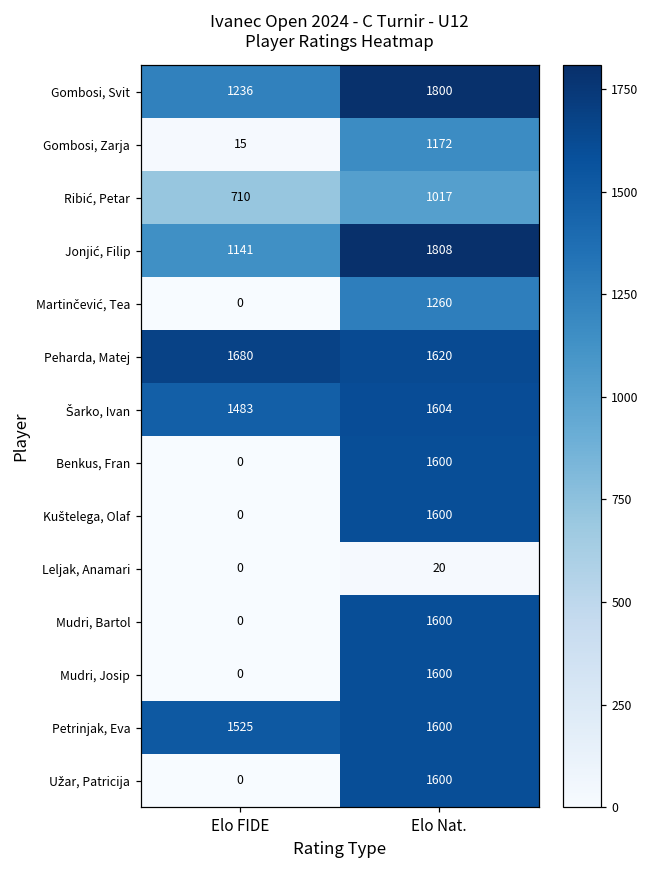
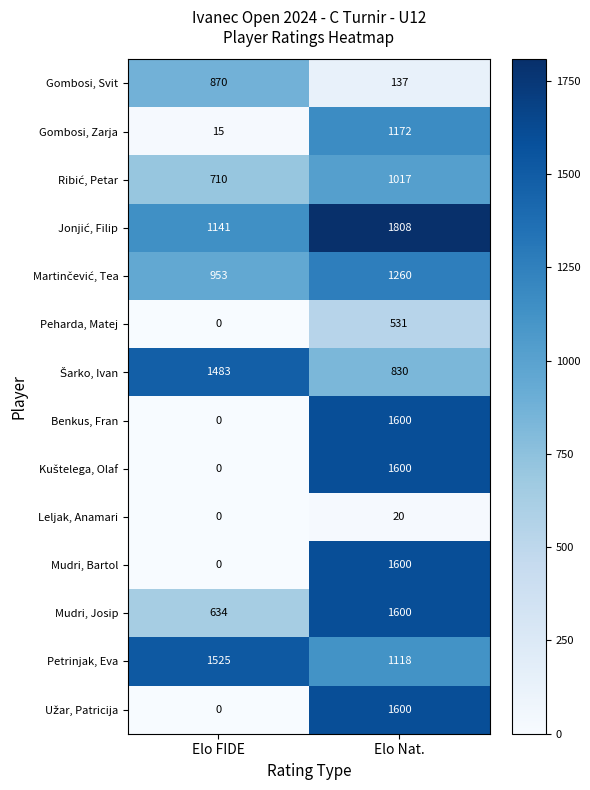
Gombosi, Svit, Elo FIDE: 1236 -> 870
Gombosi, Svit, Elo Nat.: 1800 -> 137
Martinčević, Tea, Elo FIDE: 0 -> 953
Peharda, Matej, Elo FIDE: 1680 -> 0
Peharda, Matej, Elo Nat.: 1620 -> 531
Šarko, Ivan, Elo Nat.: 1604 -> 830
Mudri, Josip, Elo FIDE: 0 -> 634
Petrinjak, Eva, Elo Nat.: 1600 -> 1118
